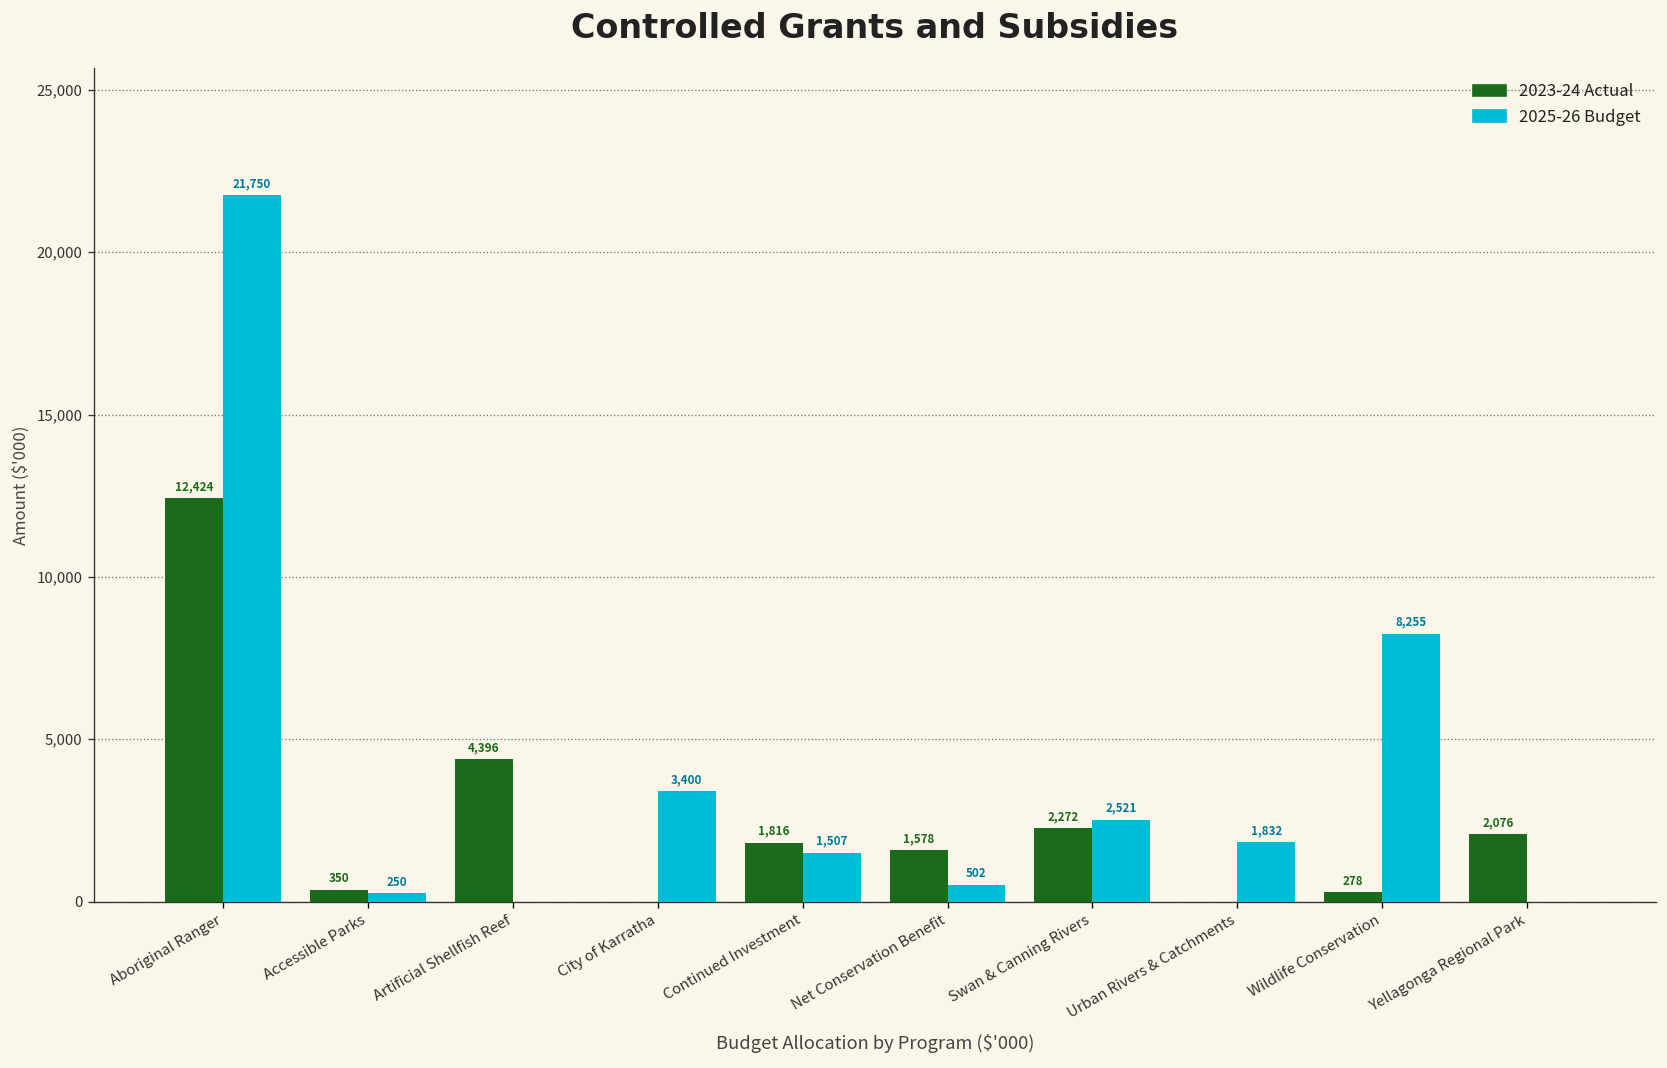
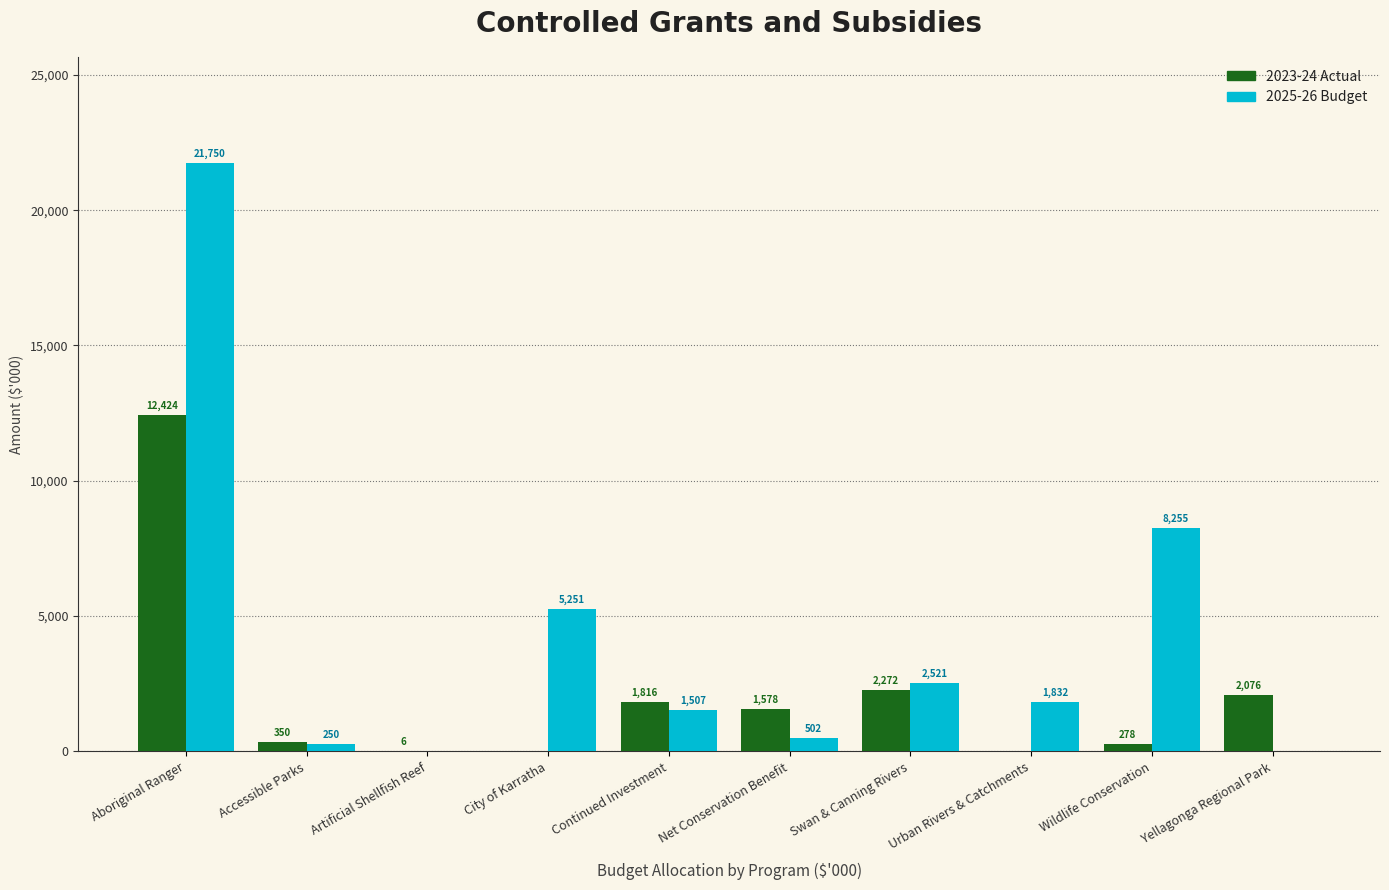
2023-24 Actual, Artificial Shellfish Reef: 4,396 -> 6
2025-26 Budget, City of Karratha: 3,400 -> 5,251
